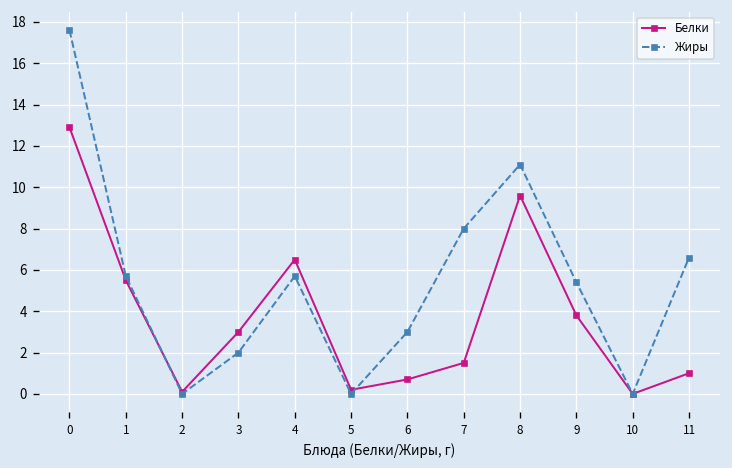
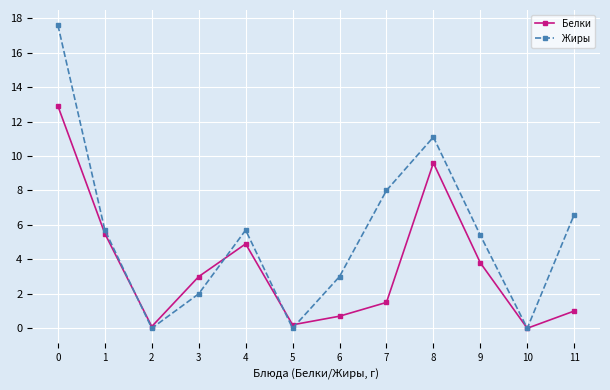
Белки, 4: 6.5 -> 4.9
